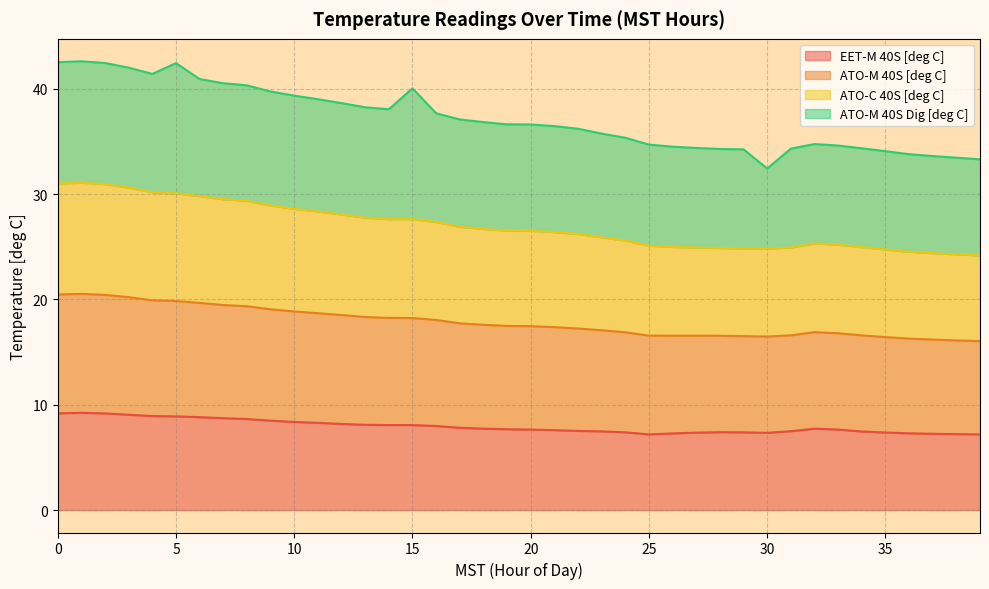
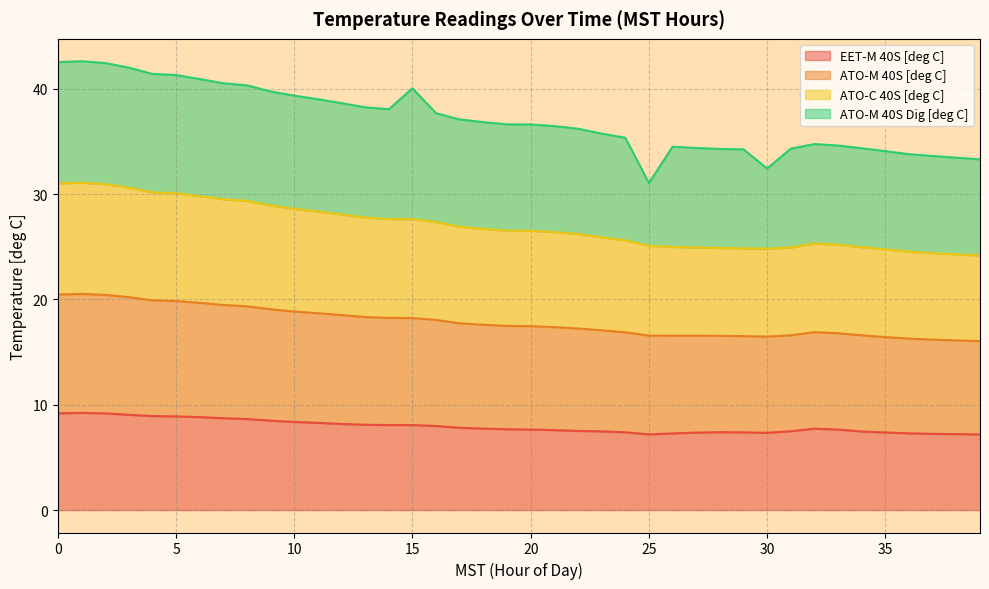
ATO-M 40S Dig [deg C], 5: 12.4 -> 11.2
ATO-M 40S Dig [deg C], 25: 9.6 -> 6.0
